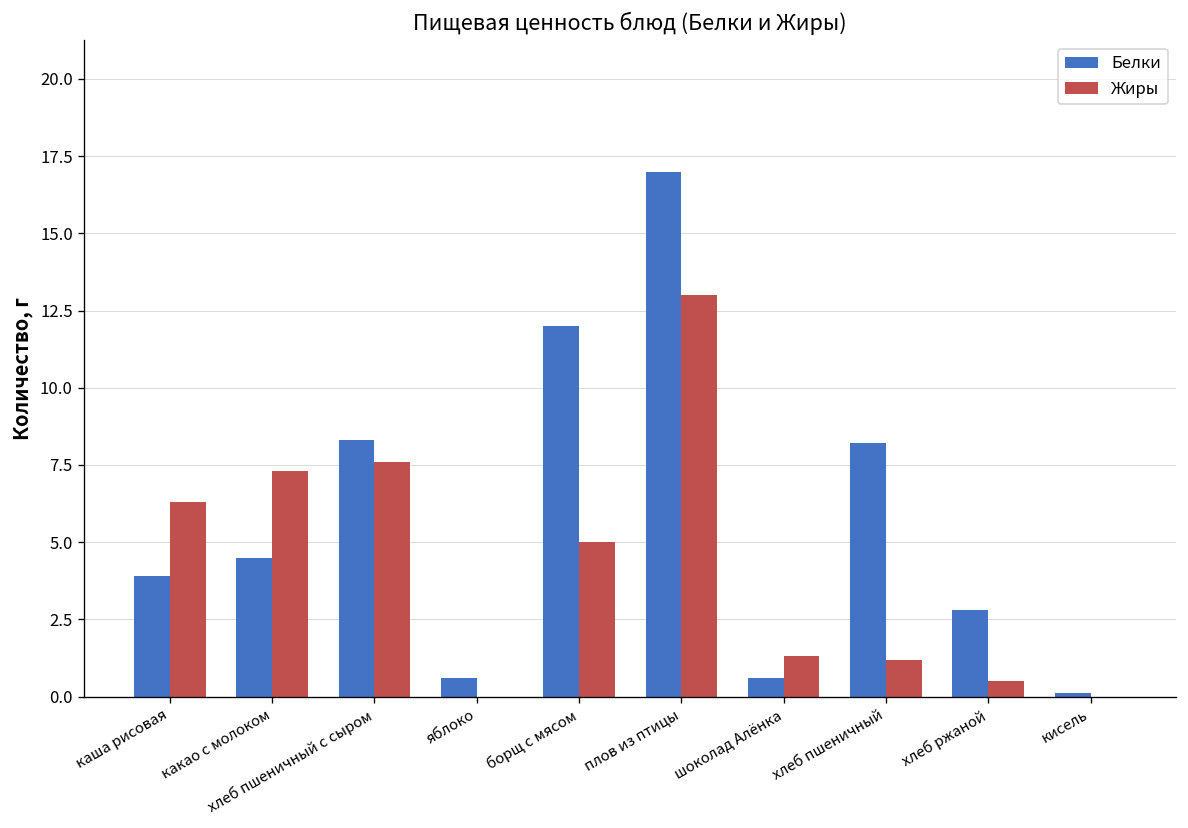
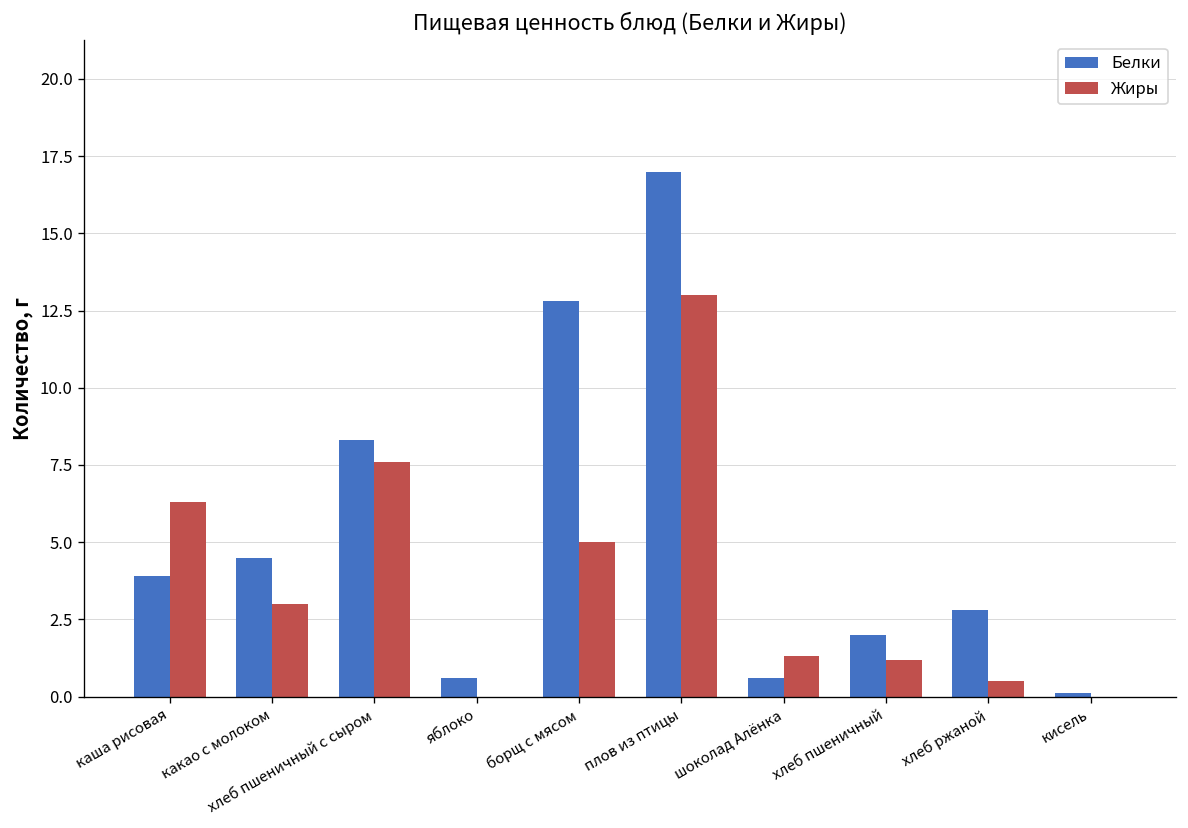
Жиры, какао с молоком: 7.3 -> 3.0
Белки, борщ с мясом: 12.0 -> 12.8
Белки, хлеб пшеничный: 8.2 -> 2.0
